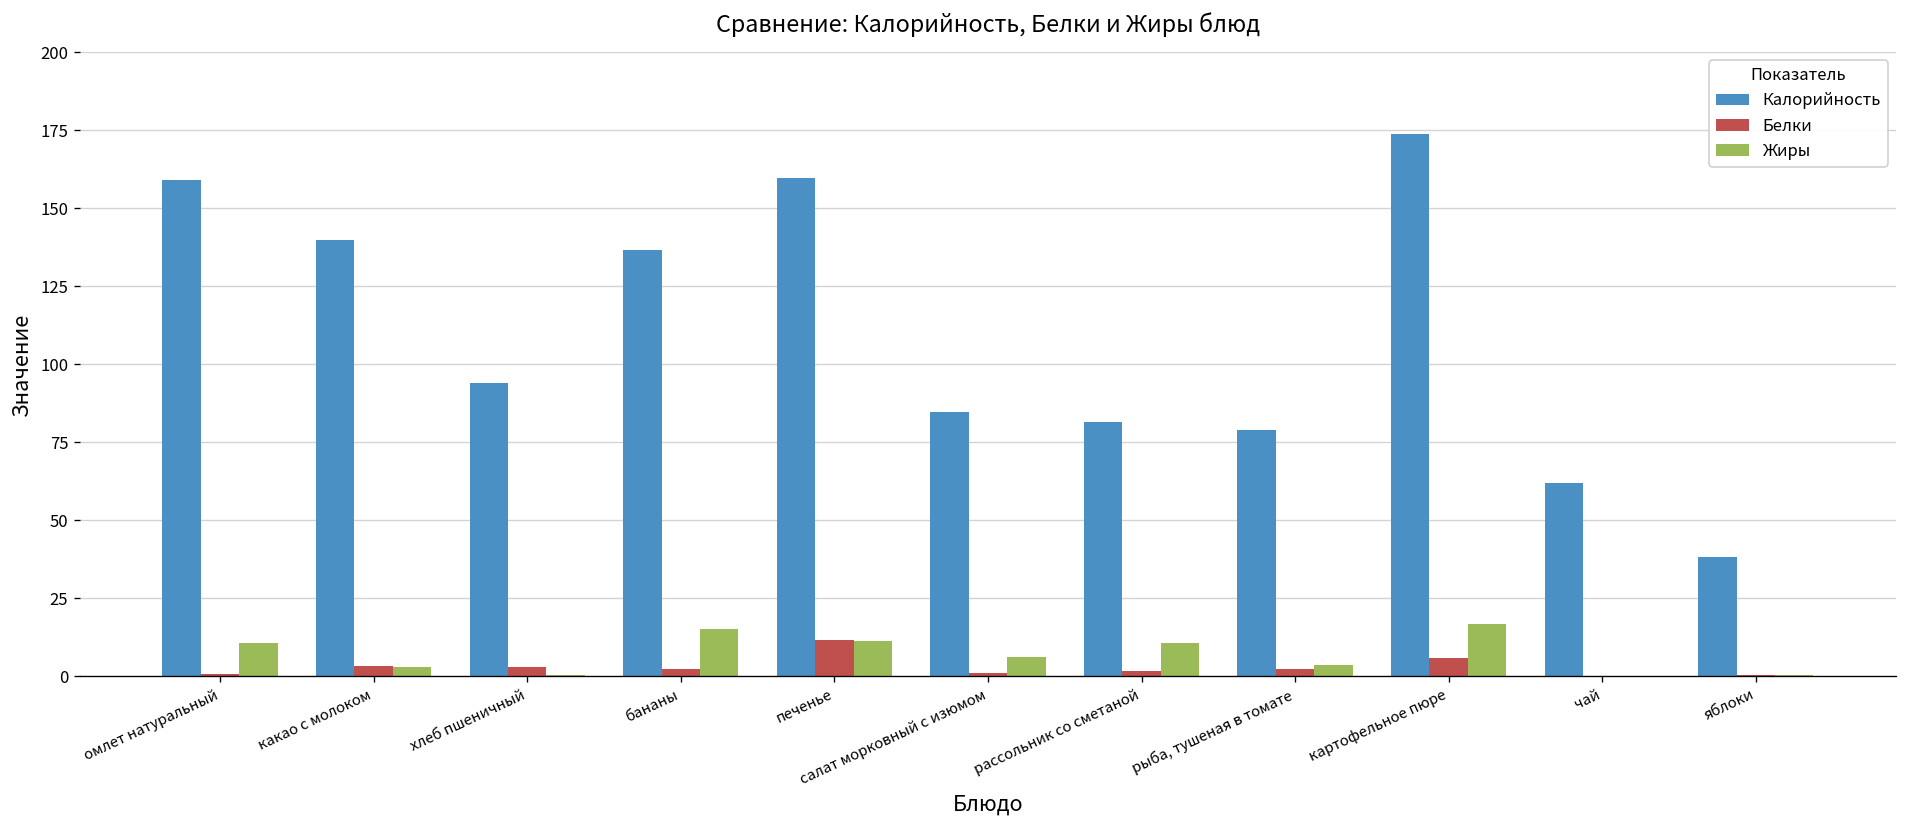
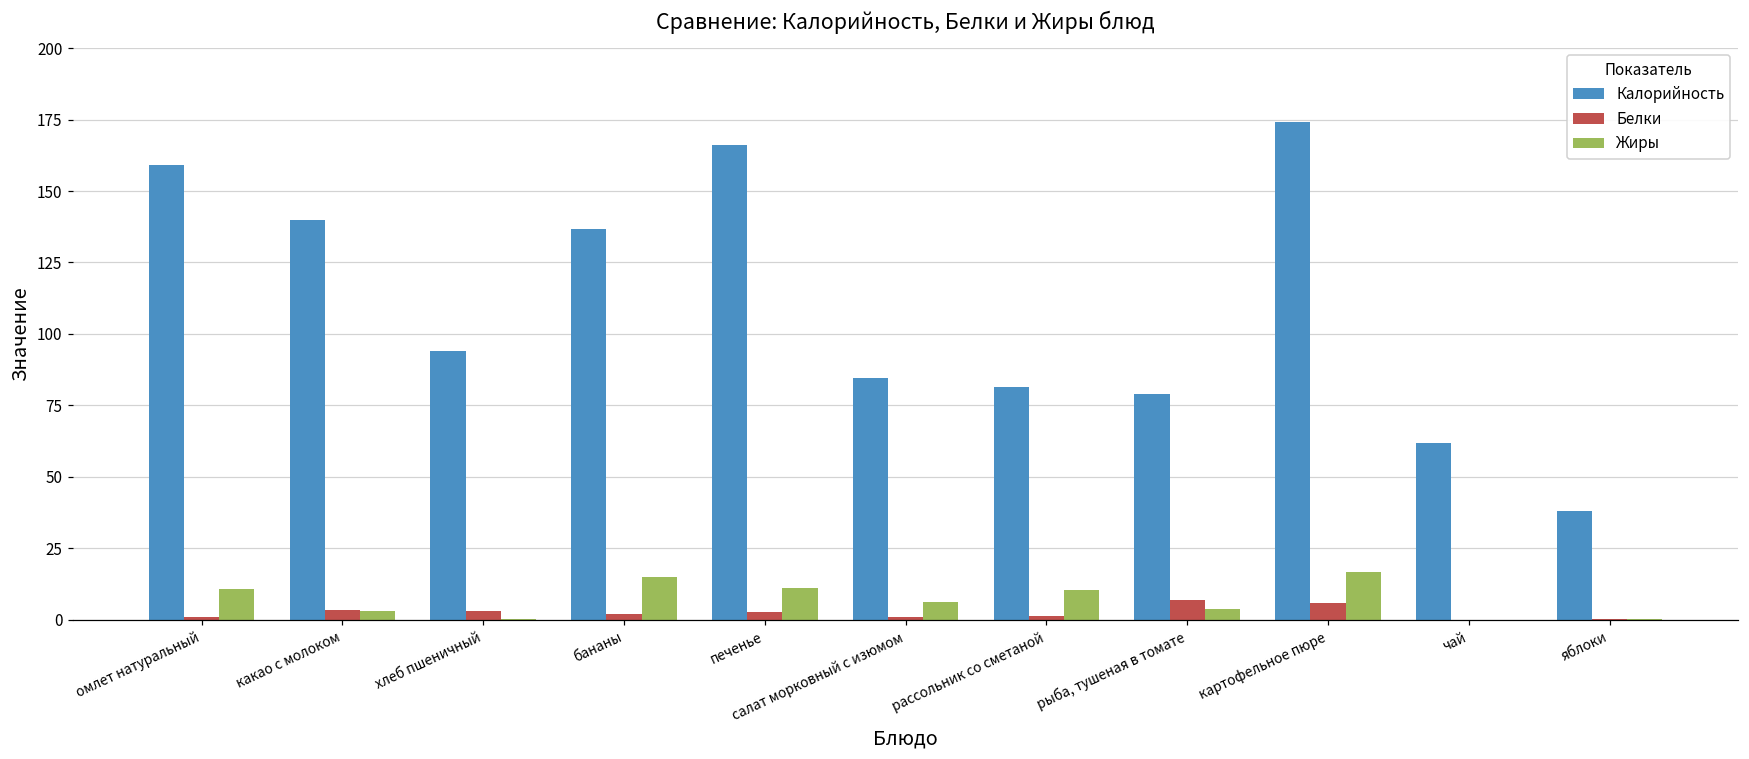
Калорийность, печенье: 160 -> 166
Белки, печенье: 12 -> 3
Белки, рыба, тушеная в томате: 2 -> 7
